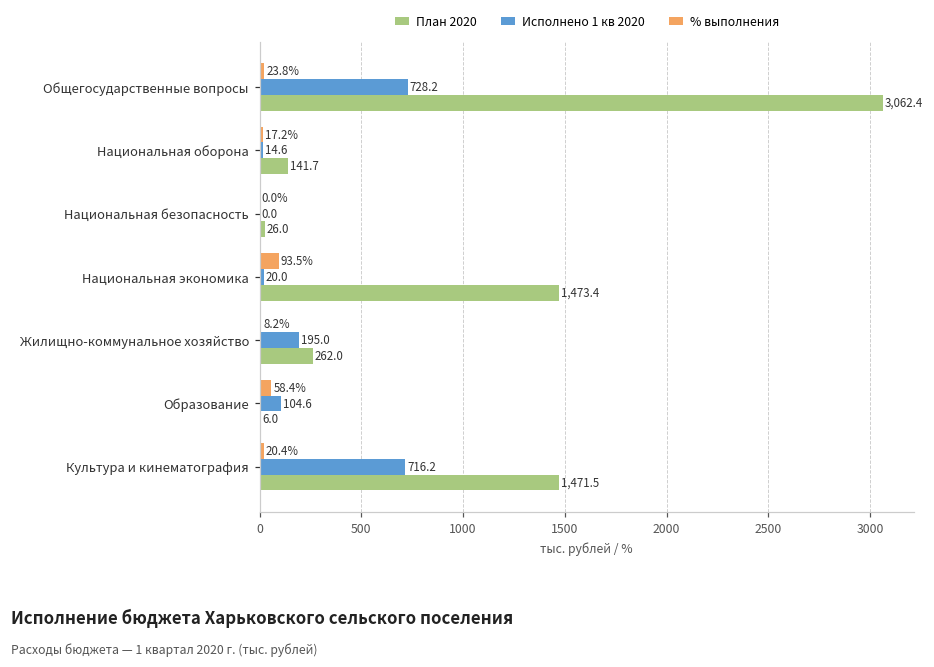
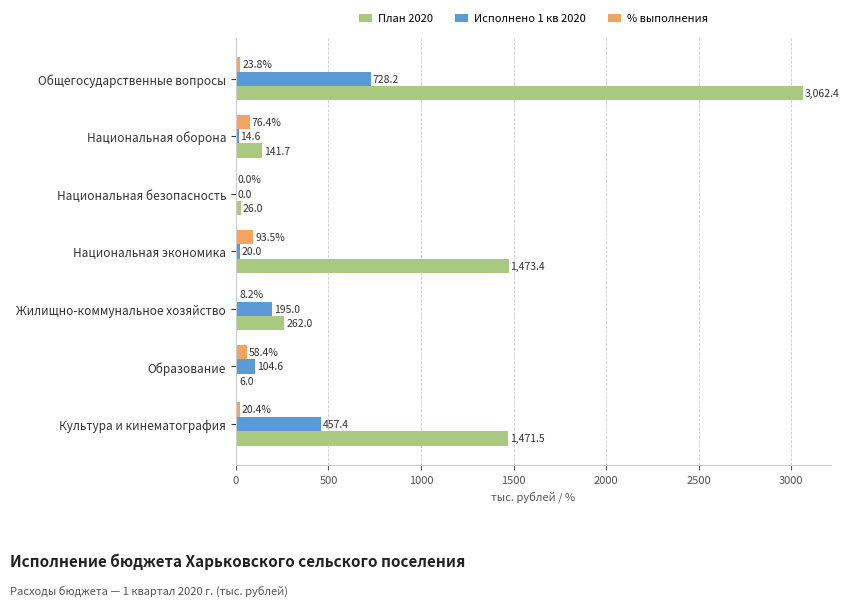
% выполнения, Национальная оборона: 17.2% -> 76.4%
Исполнено 1 кв 2020, Культура и кинематография: 716.2 -> 457.4
